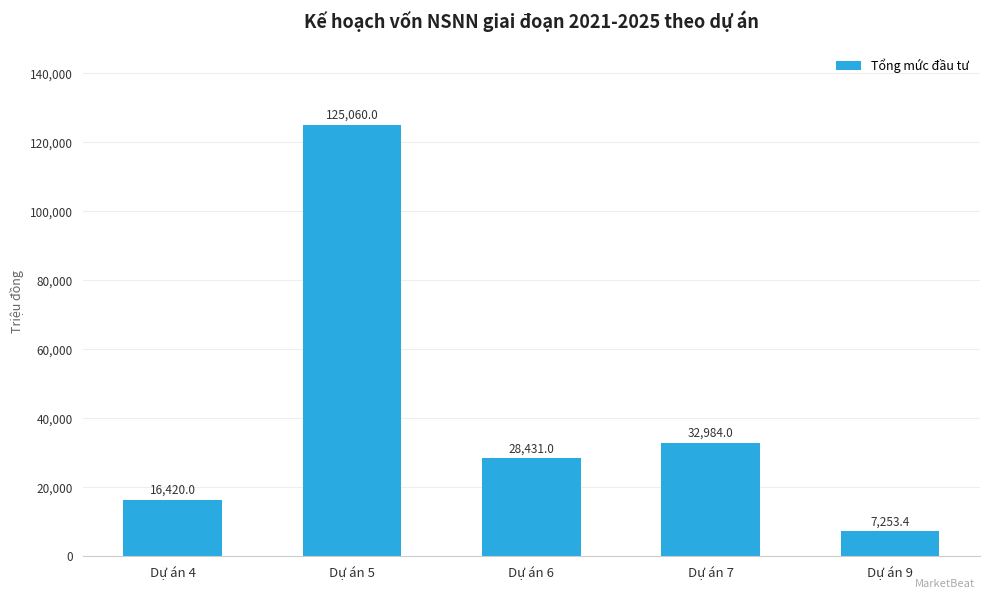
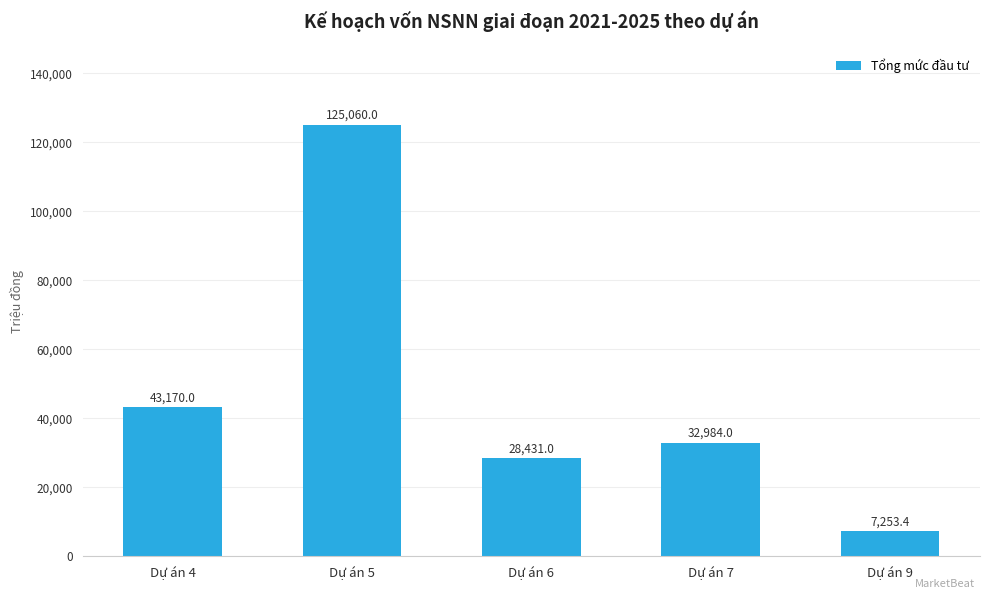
Dự án 4: 16,420.0 -> 43,170.0
